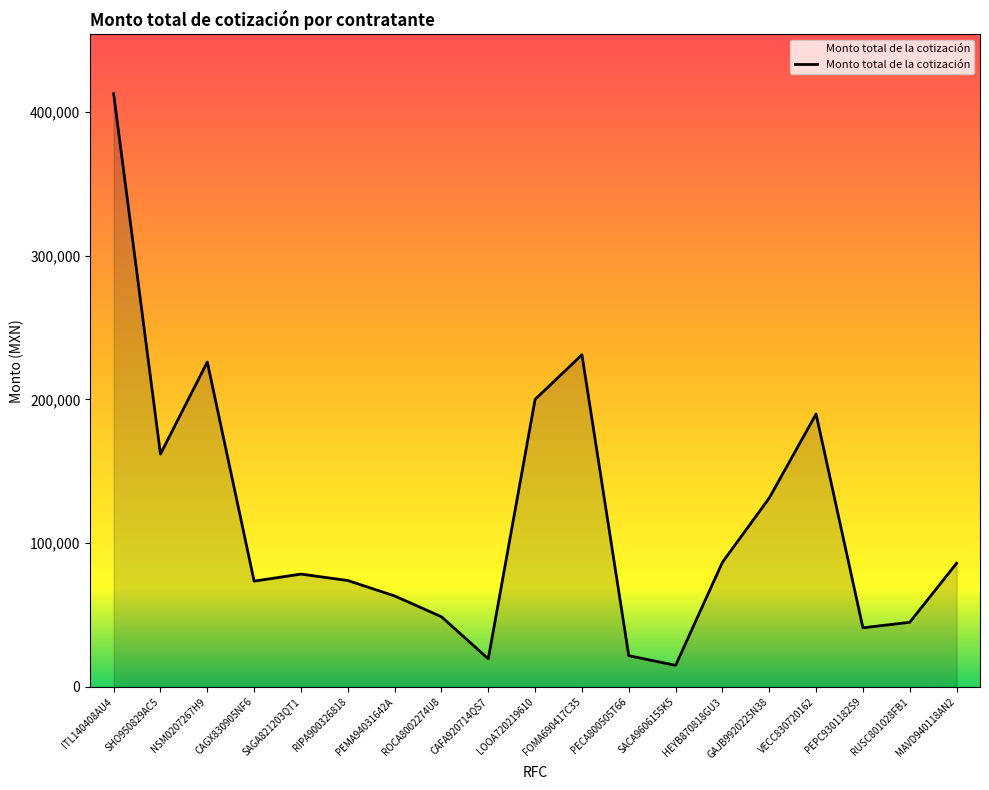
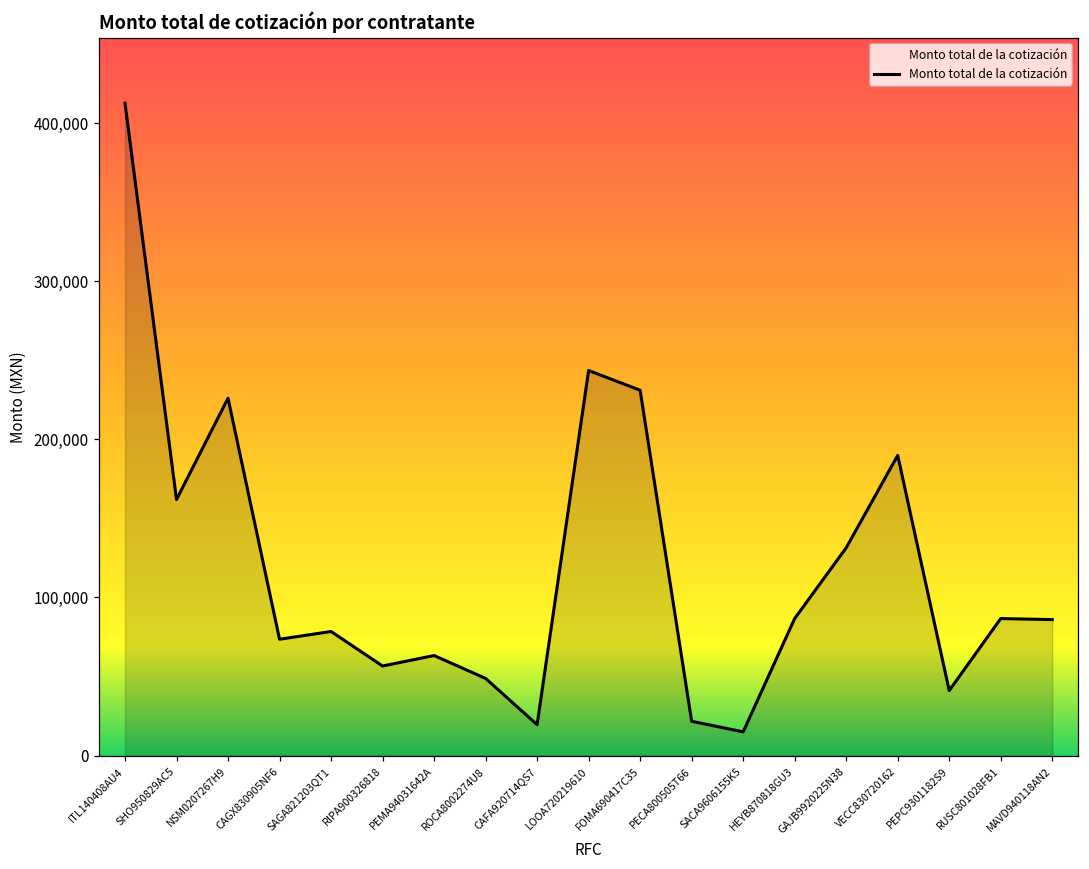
RIPA900326818: 74,000 -> 57,000
LOOA720219610: 200,000 -> 244,000
RUSC801028FB1: 45,000 -> 87,000
